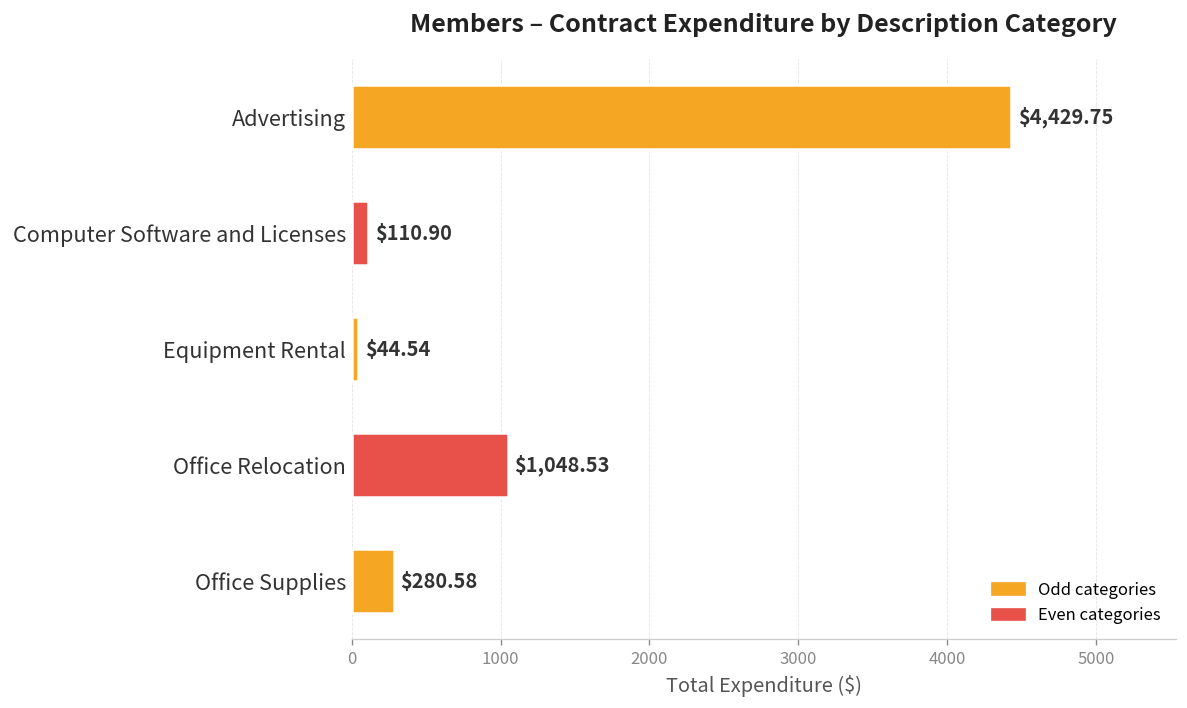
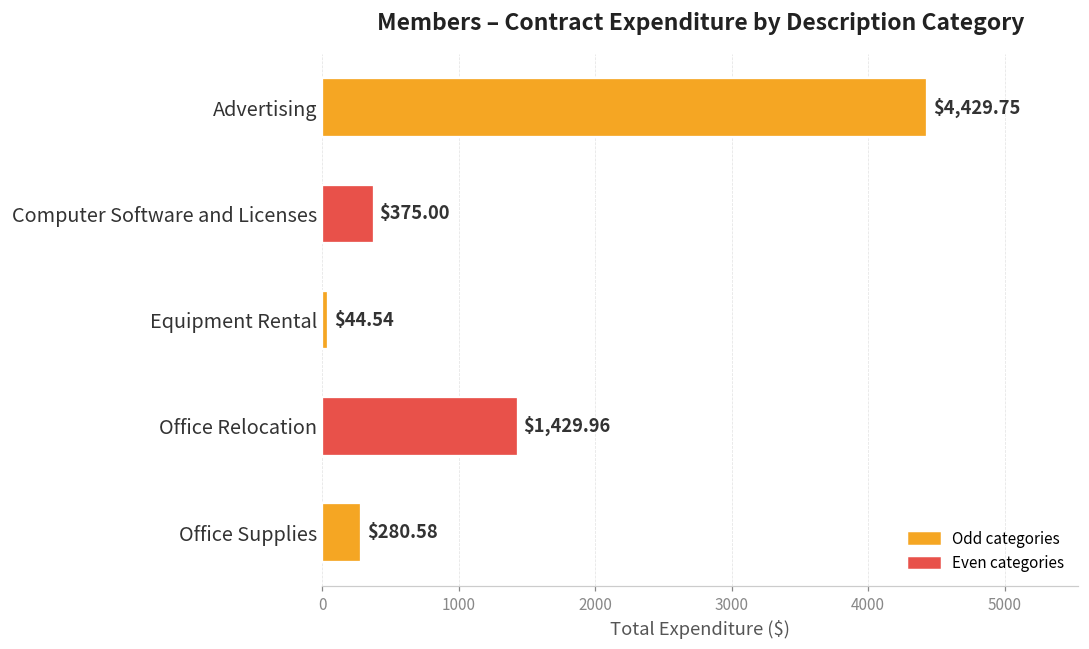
Computer Software and Licenses: $110.90 -> $375.00
Office Relocation: $1,048.53 -> $1,429.96
